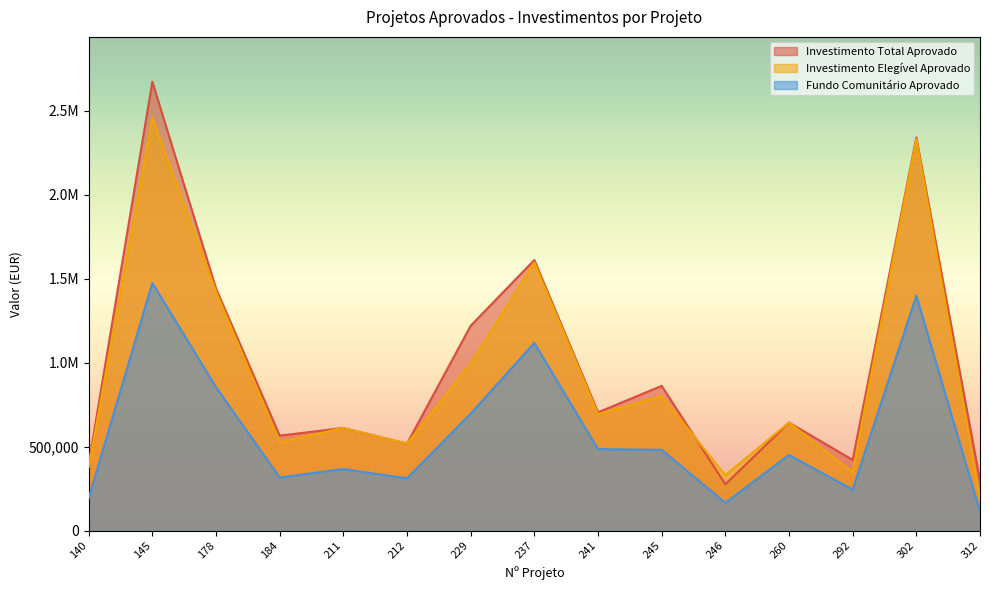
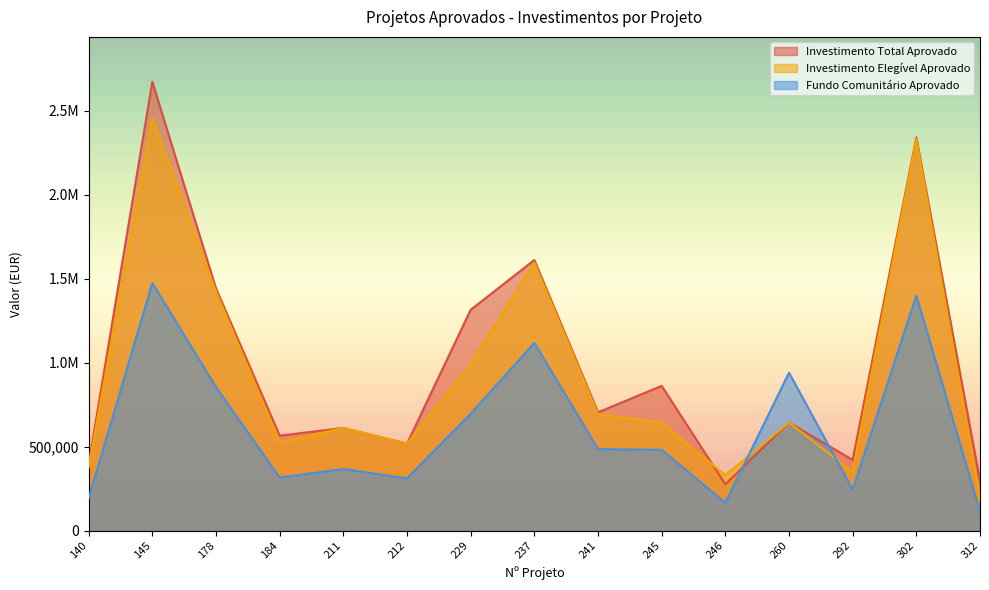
Investimento Total Aprovado, 229: 1,220,000 -> 1,310,000
Investimento Elegível Aprovado, 245: 800,000 -> 640,000
Fundo Comunitário Aprovado, 260: 450,000 -> 940,000
